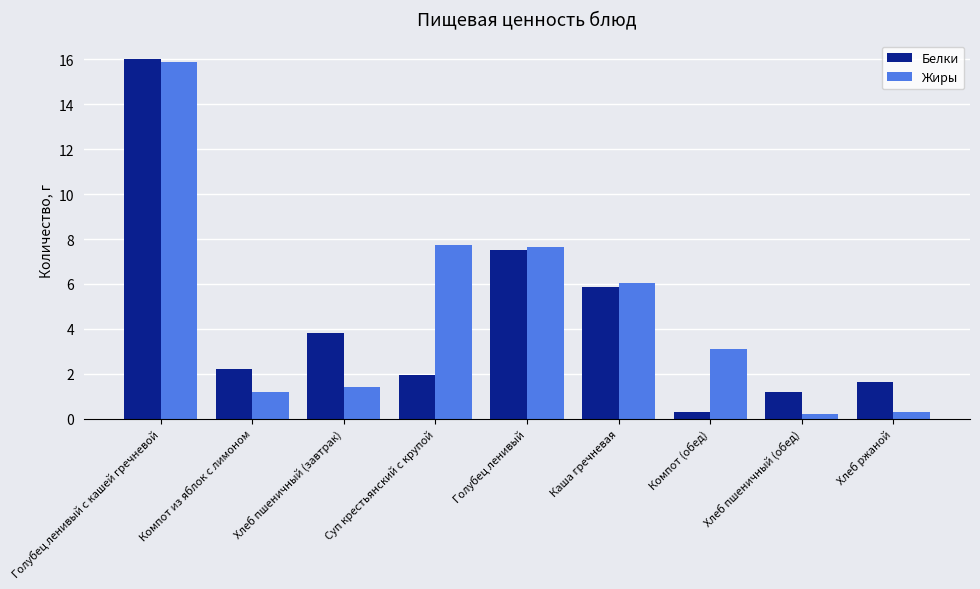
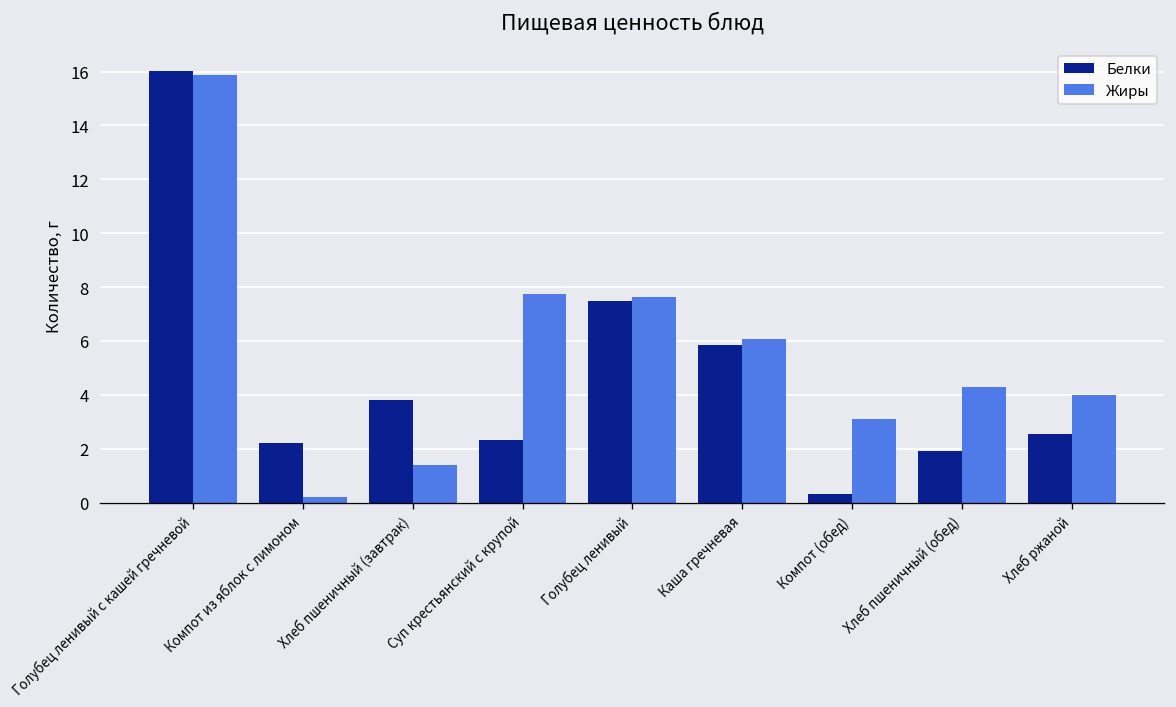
Жиры, Компот из яблок с лимоном: 1.2 -> 0.2
Белки, Суп крестьянский с крупой: 1.9 -> 2.3
Белки, Хлеб пшеничный (обед): 1.2 -> 1.9
Жиры, Хлеб пшеничный (обед): 0.2 -> 4.3
Белки, Хлеб ржаной: 1.7 -> 2.5
Жиры, Хлеб ржаной: 0.3 -> 4.0
